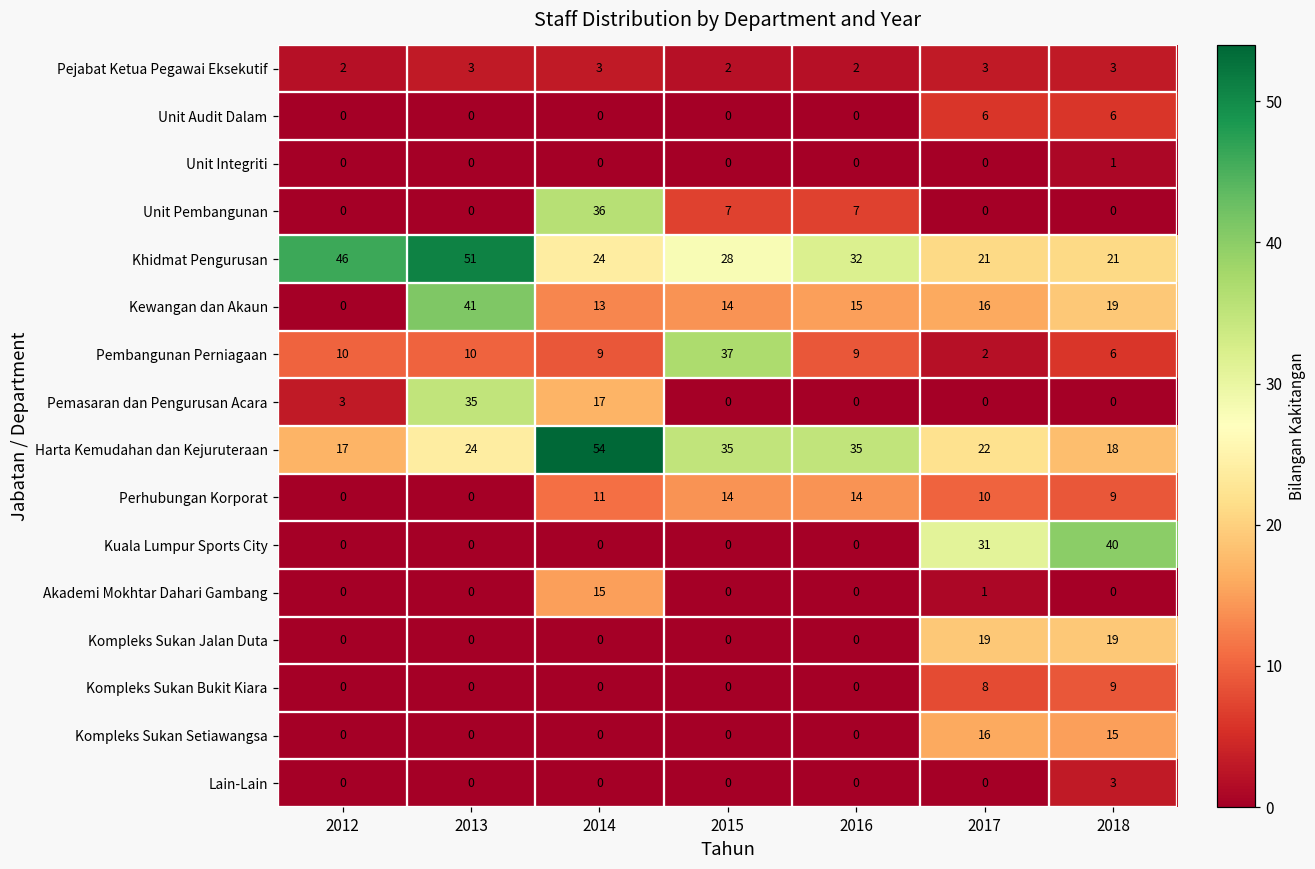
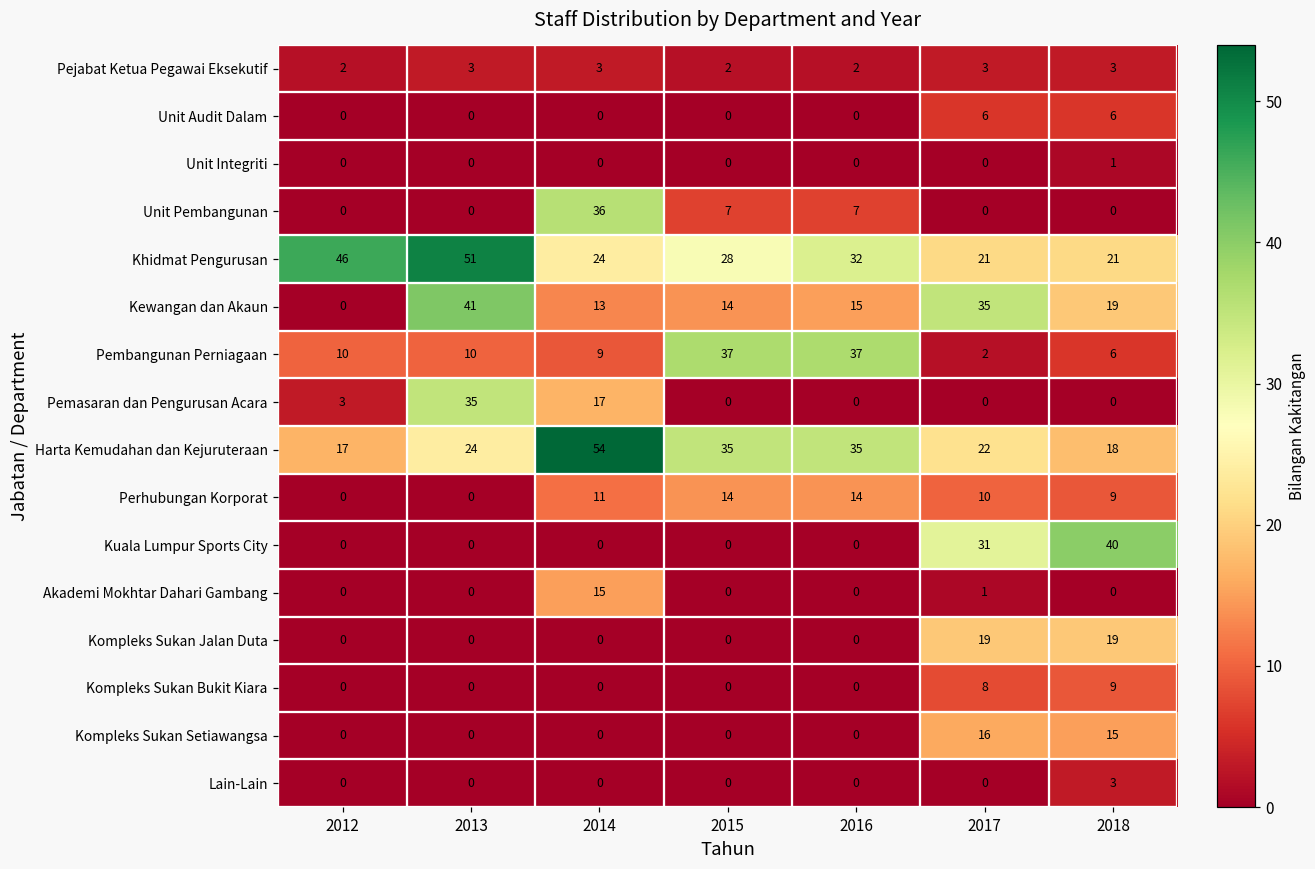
Kewangan dan Akaun, 2017: 16 -> 35
Pembangunan Perniagaan, 2016: 9 -> 37
